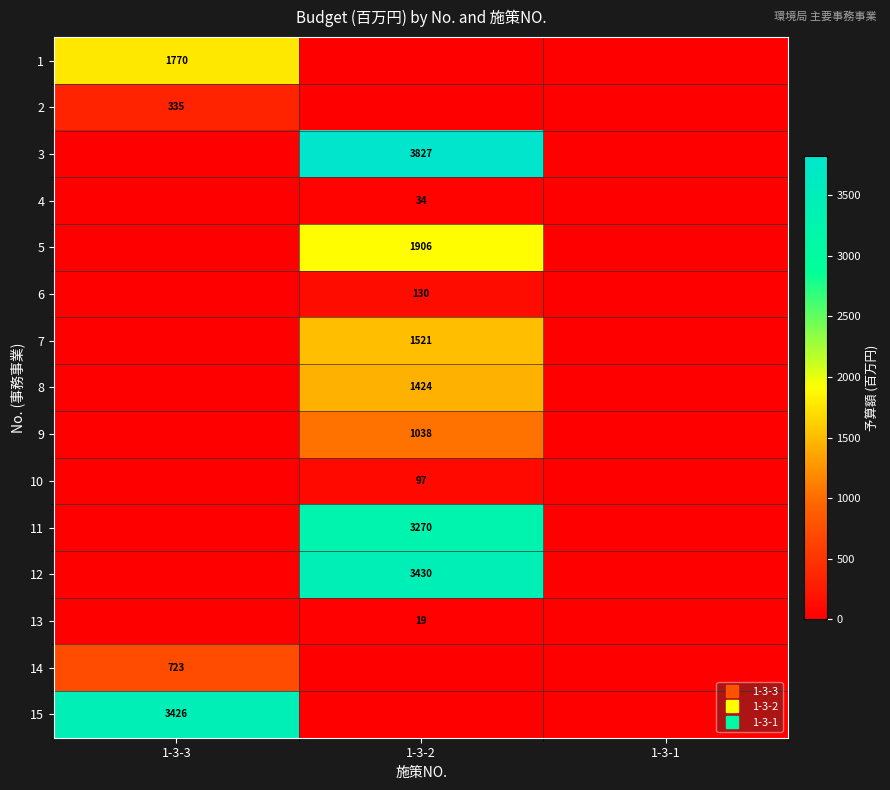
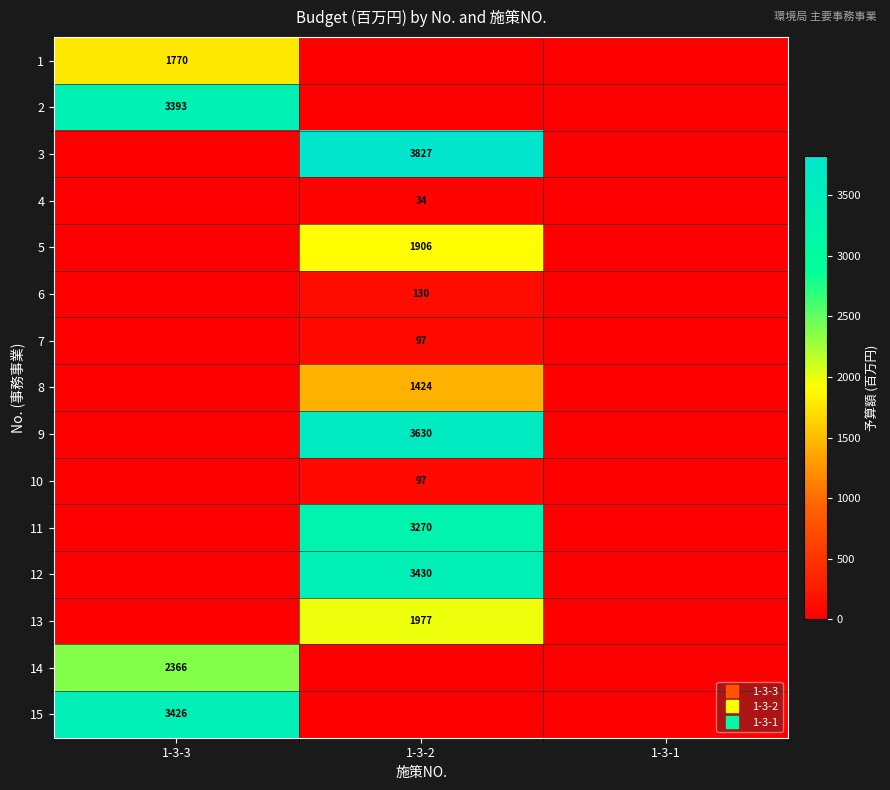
2, 1-3-3: 335 -> 3393
7, 1-3-2: 1521 -> 97
9, 1-3-2: 1038 -> 3630
13, 1-3-2: 19 -> 1977
14, 1-3-3: 723 -> 2366
